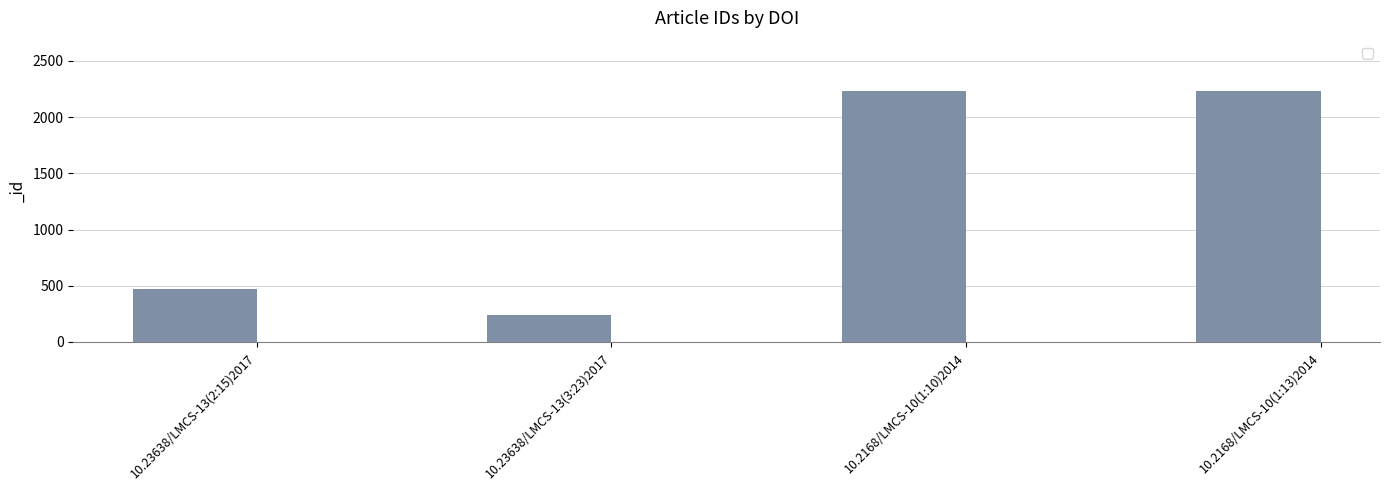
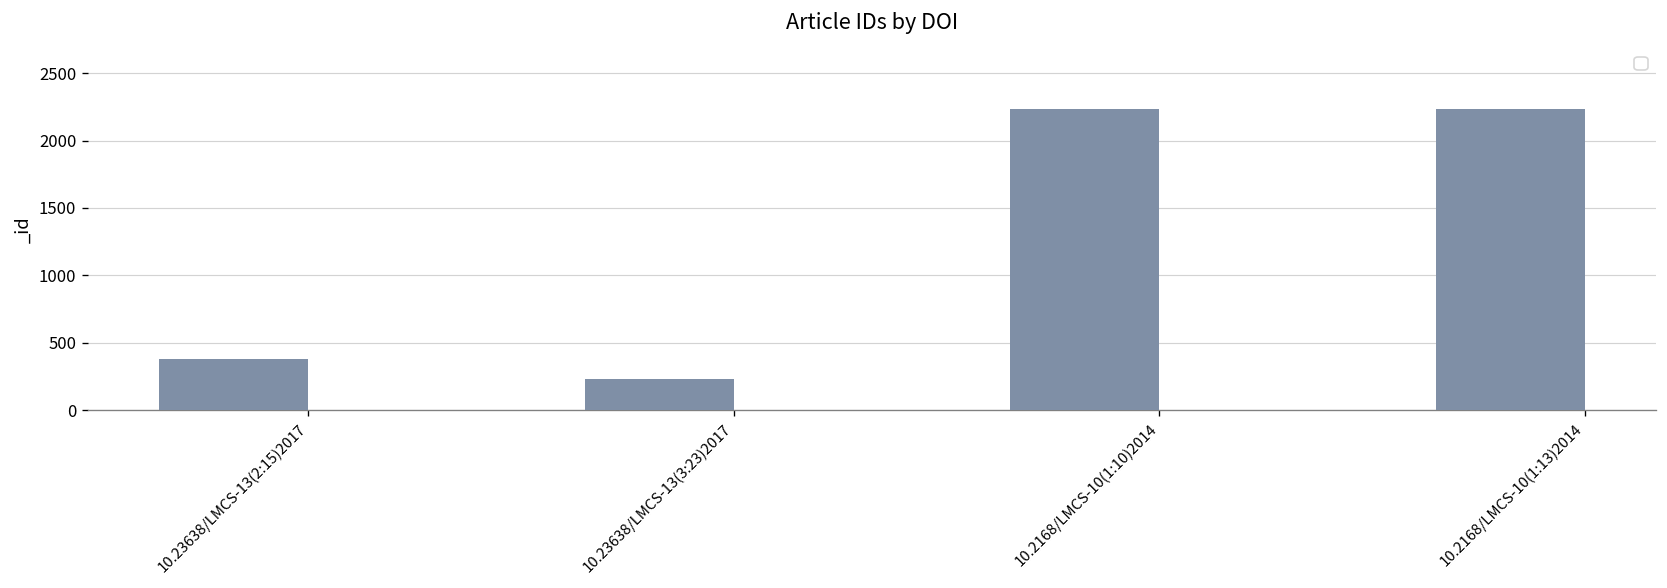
10.23638/LMCS-13(2:15)2017: 470 -> 380
